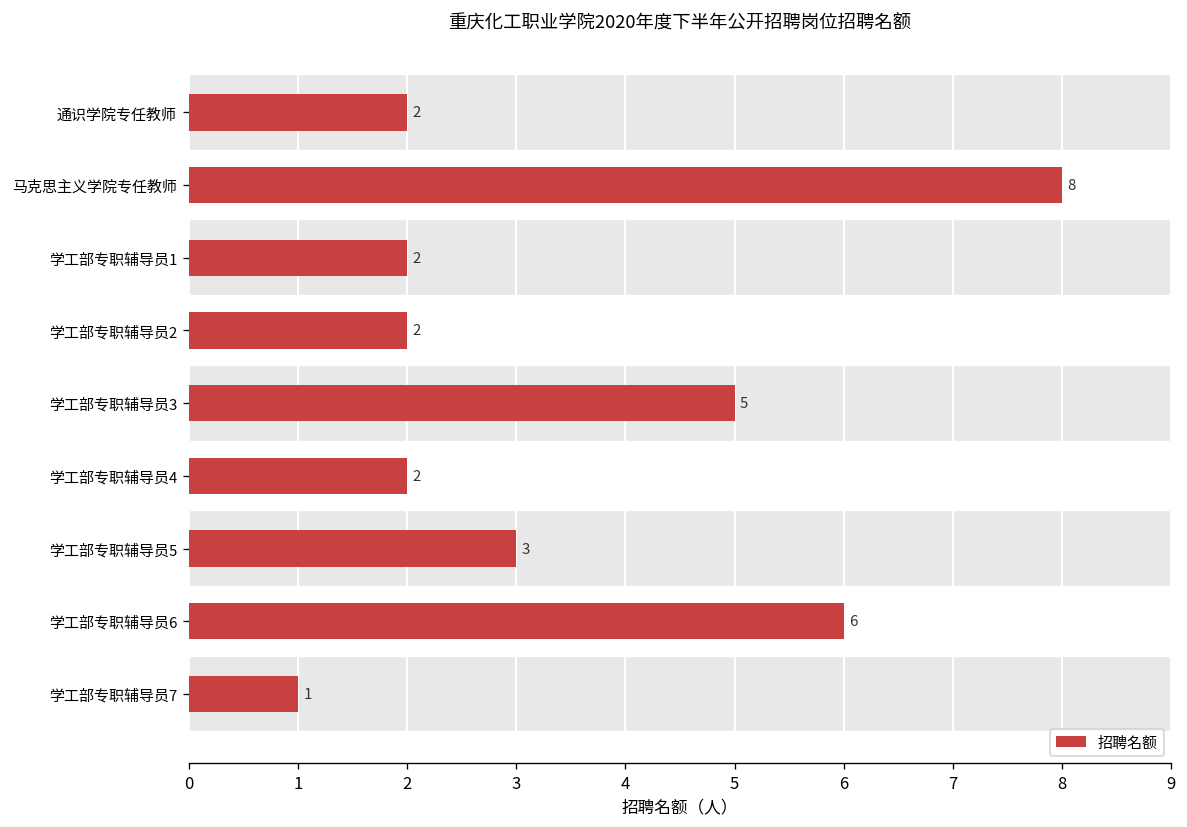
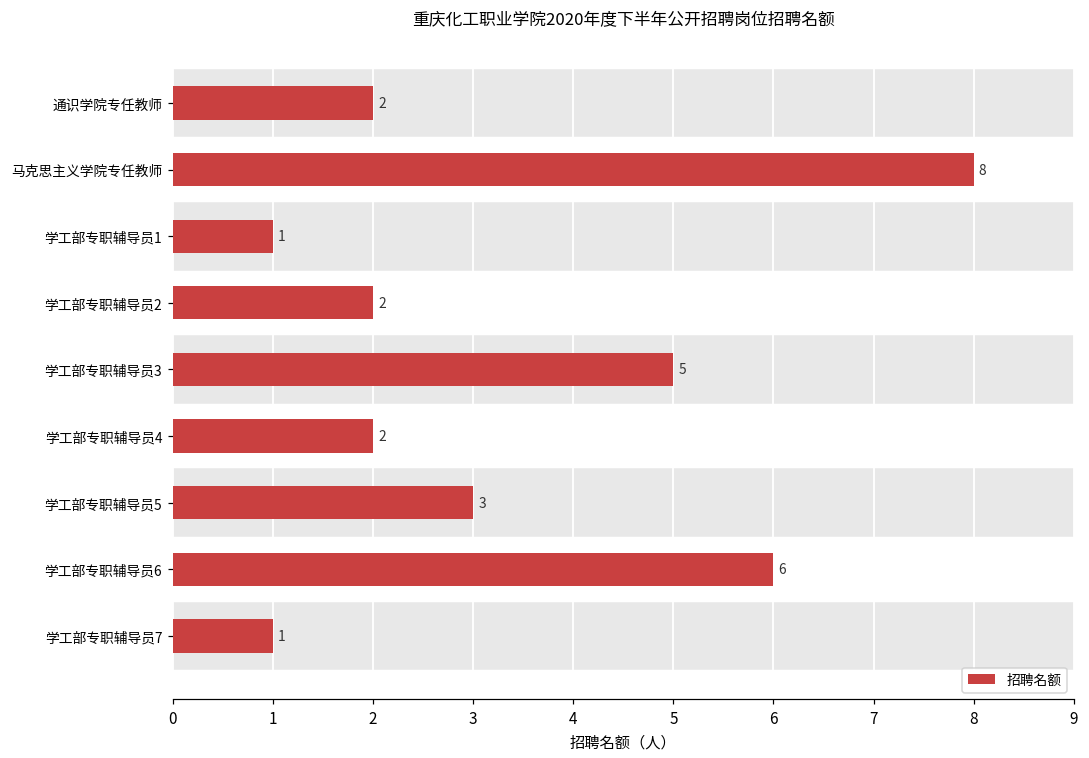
学工部专职辅导员1: 2 -> 1
